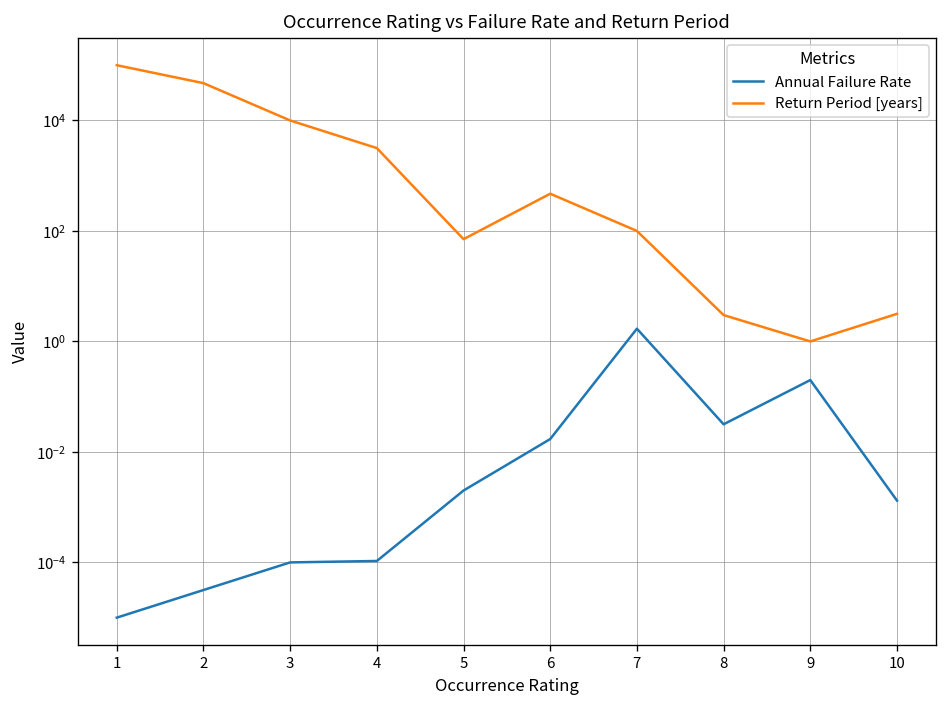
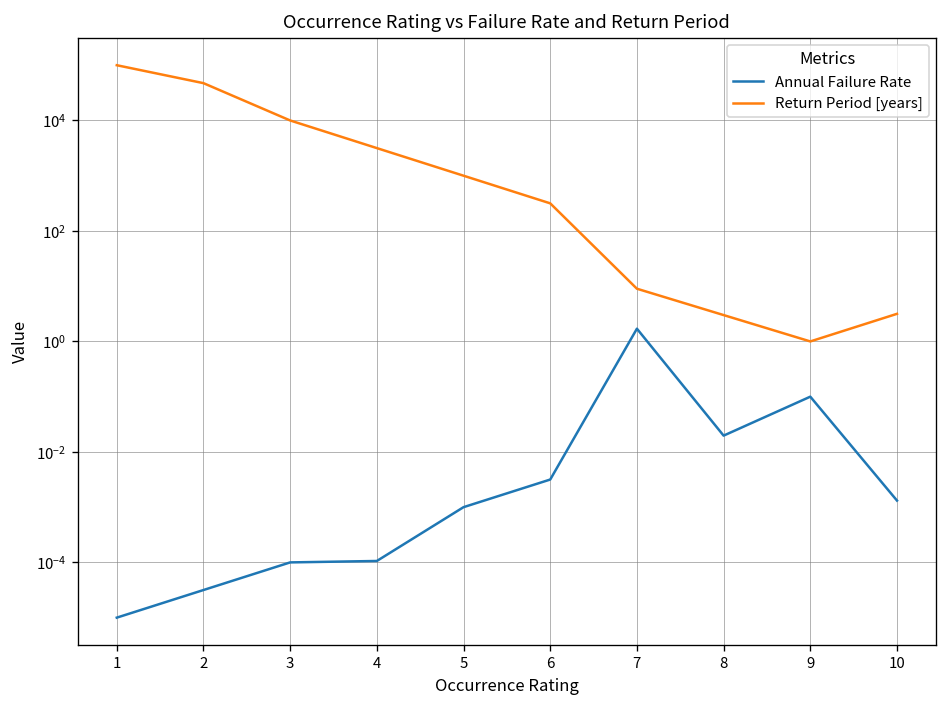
Annual Failure Rate, 5: 0.002 -> 0.001
Return Period [years], 5: 70 -> 1000
Annual Failure Rate, 6: 0.017 -> 0.003
Return Period [years], 6: 500 -> 300
Return Period [years], 7: 100 -> 9
Annual Failure Rate, 8: 0.03 -> 0.020
Annual Failure Rate, 9: 0.2 -> 0.1
